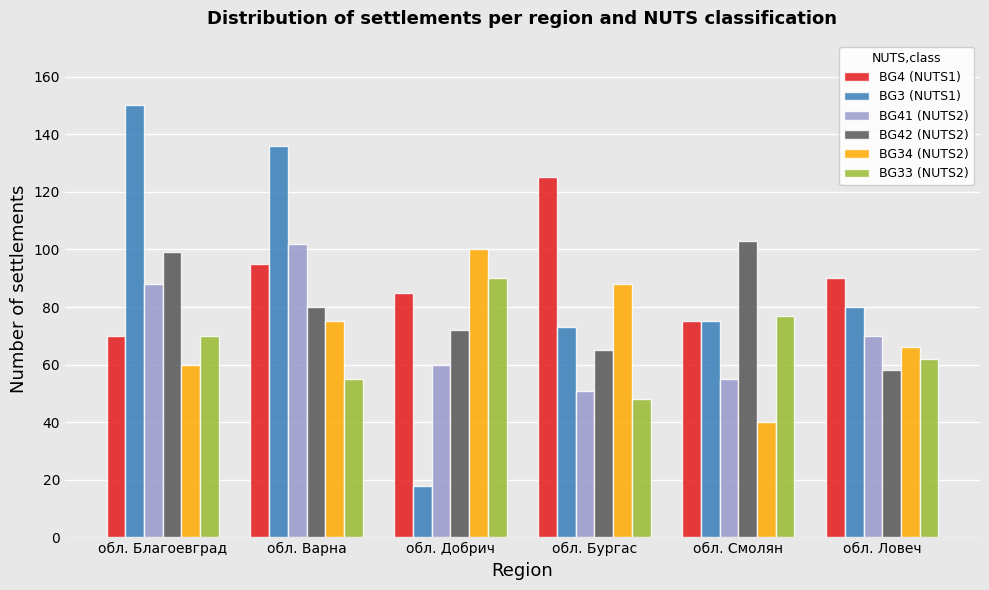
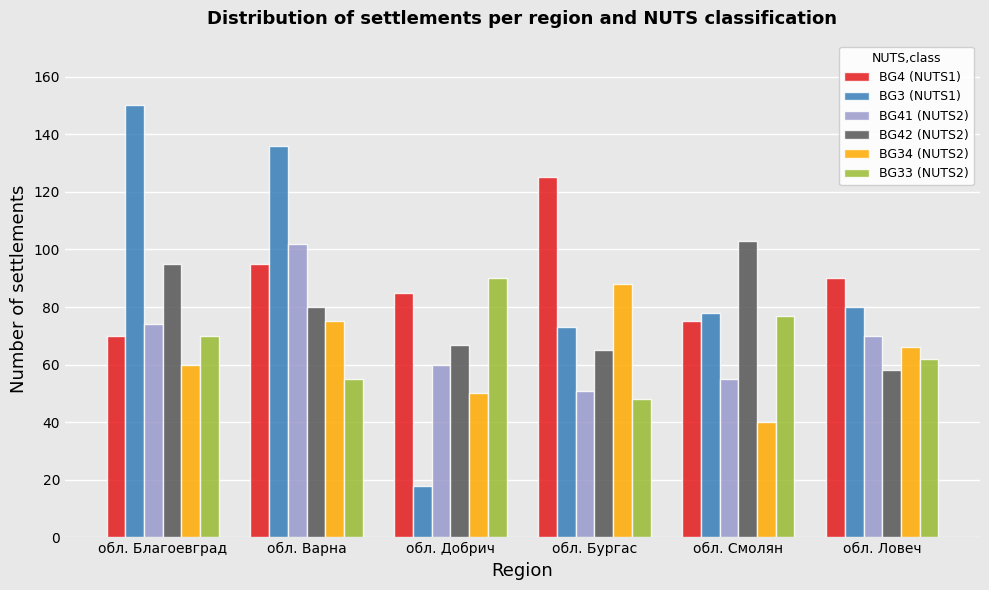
BG41 (NUTS2), обл. Благоевград: 88 -> 74
BG42 (NUTS2), обл. Благоевград: 99 -> 95
BG42 (NUTS2), обл. Добрич: 72 -> 67
BG34 (NUTS2), обл. Добрич: 100 -> 50
BG3 (NUTS1), обл. Смолян: 75 -> 78
